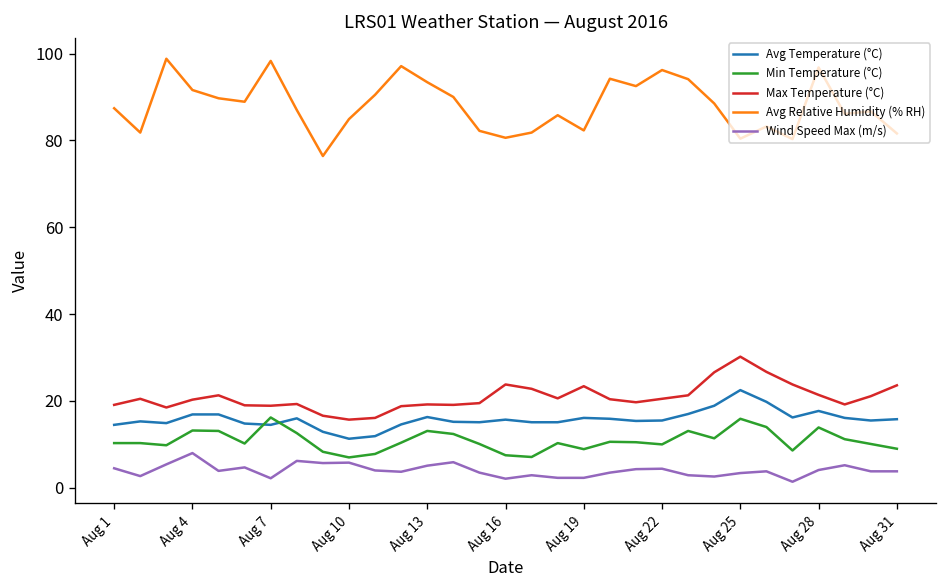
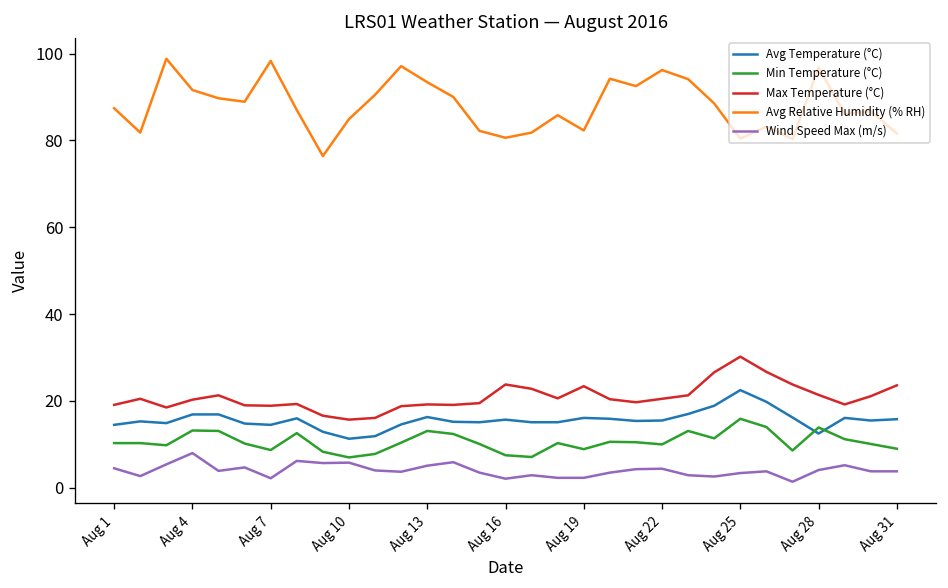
Min Temperature (°C), Aug 7: 16 -> 9
Avg Temperature (°C), Aug 28: 18 -> 13
